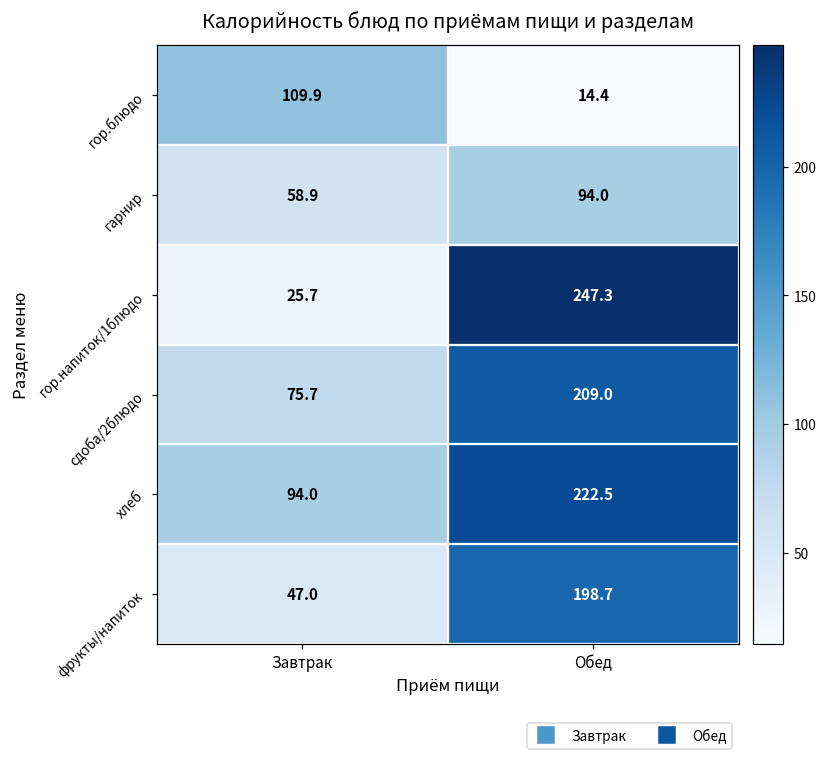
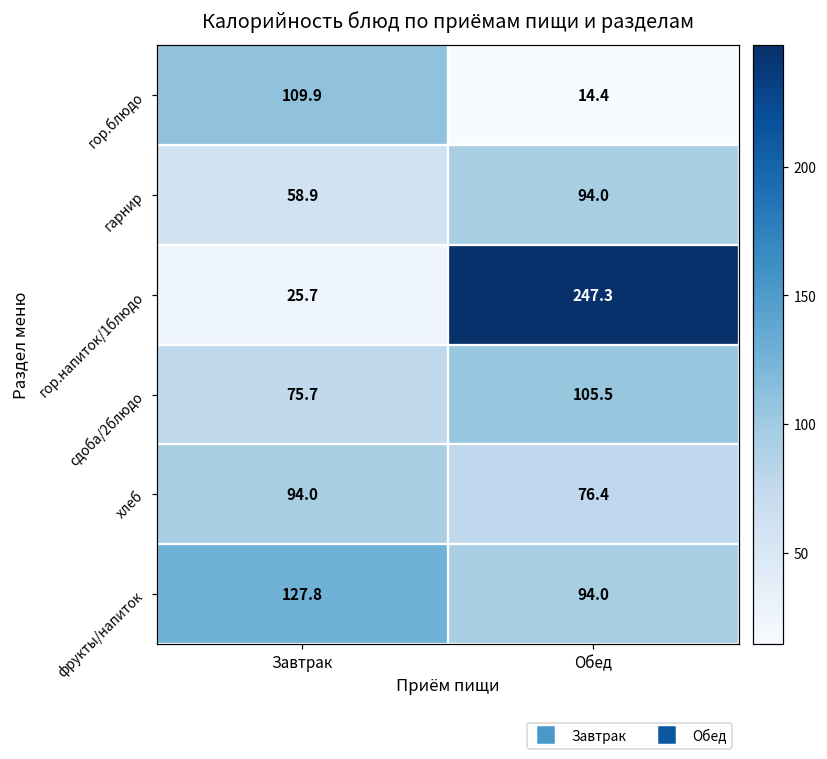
сдоба/2блюдо, Обед: 209.0 -> 105.5
хлеб, Обед: 222.5 -> 76.4
фрукты/напиток, Завтрак: 47.0 -> 127.8
фрукты/напиток, Обед: 198.7 -> 94.0
